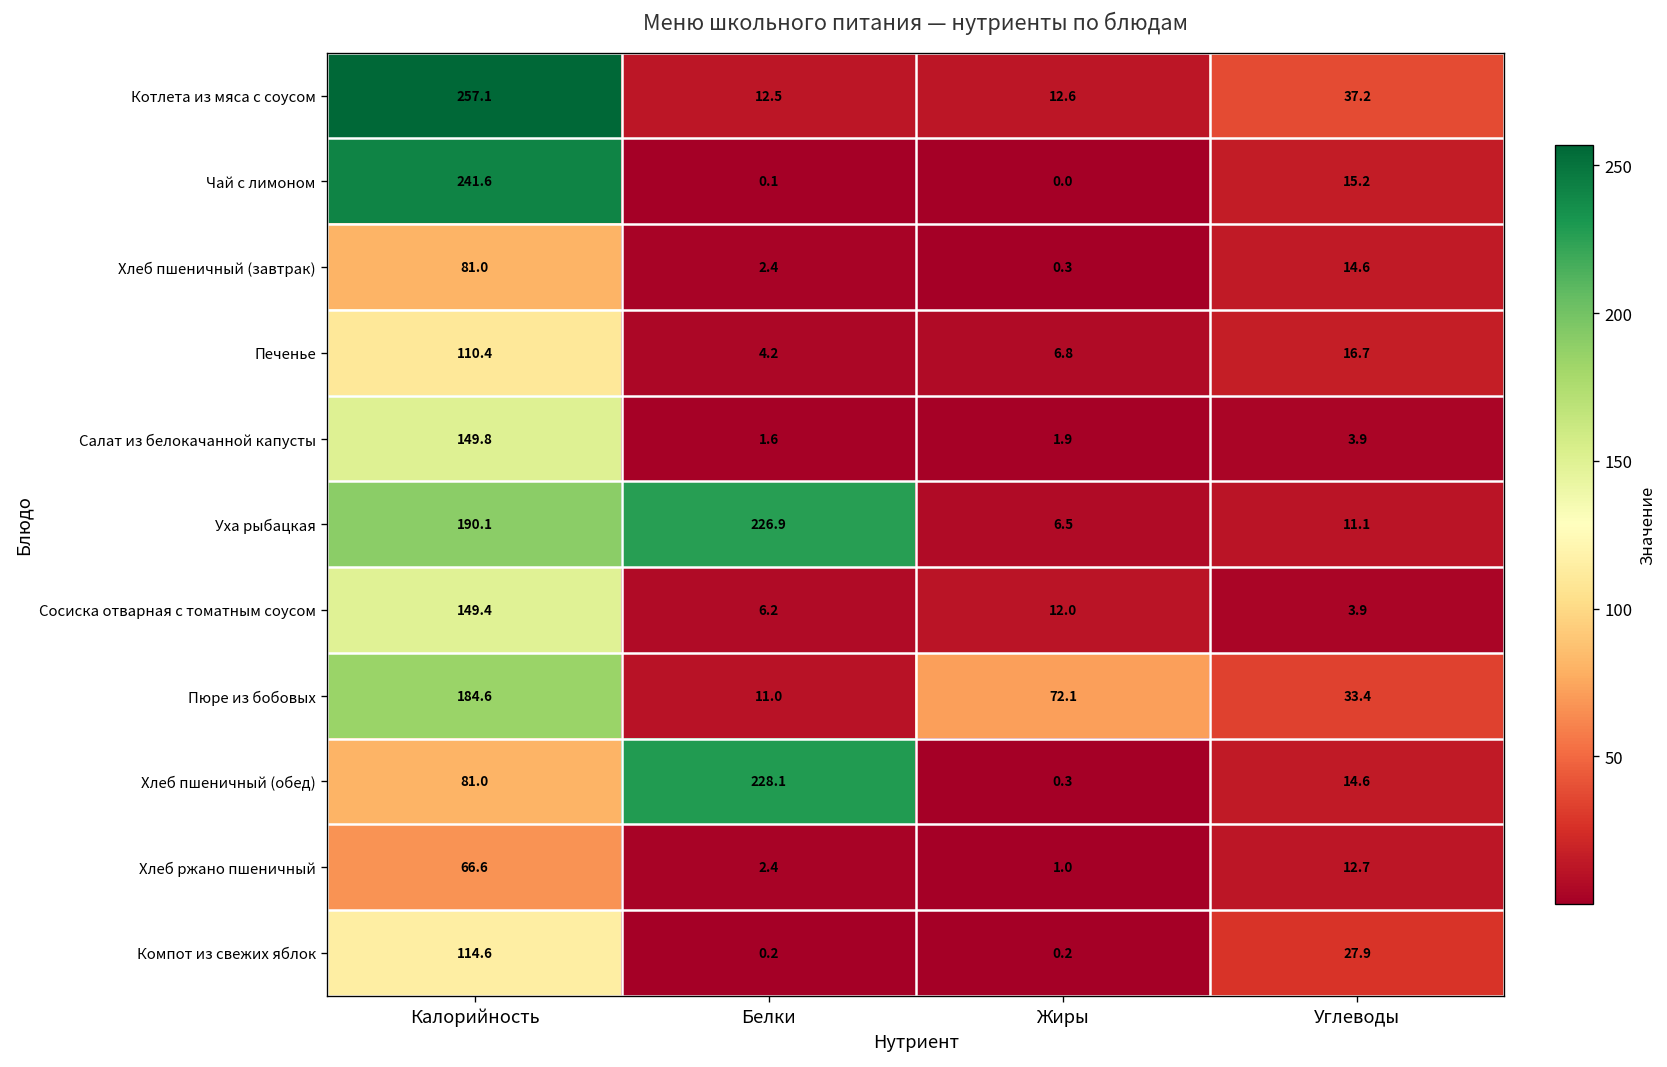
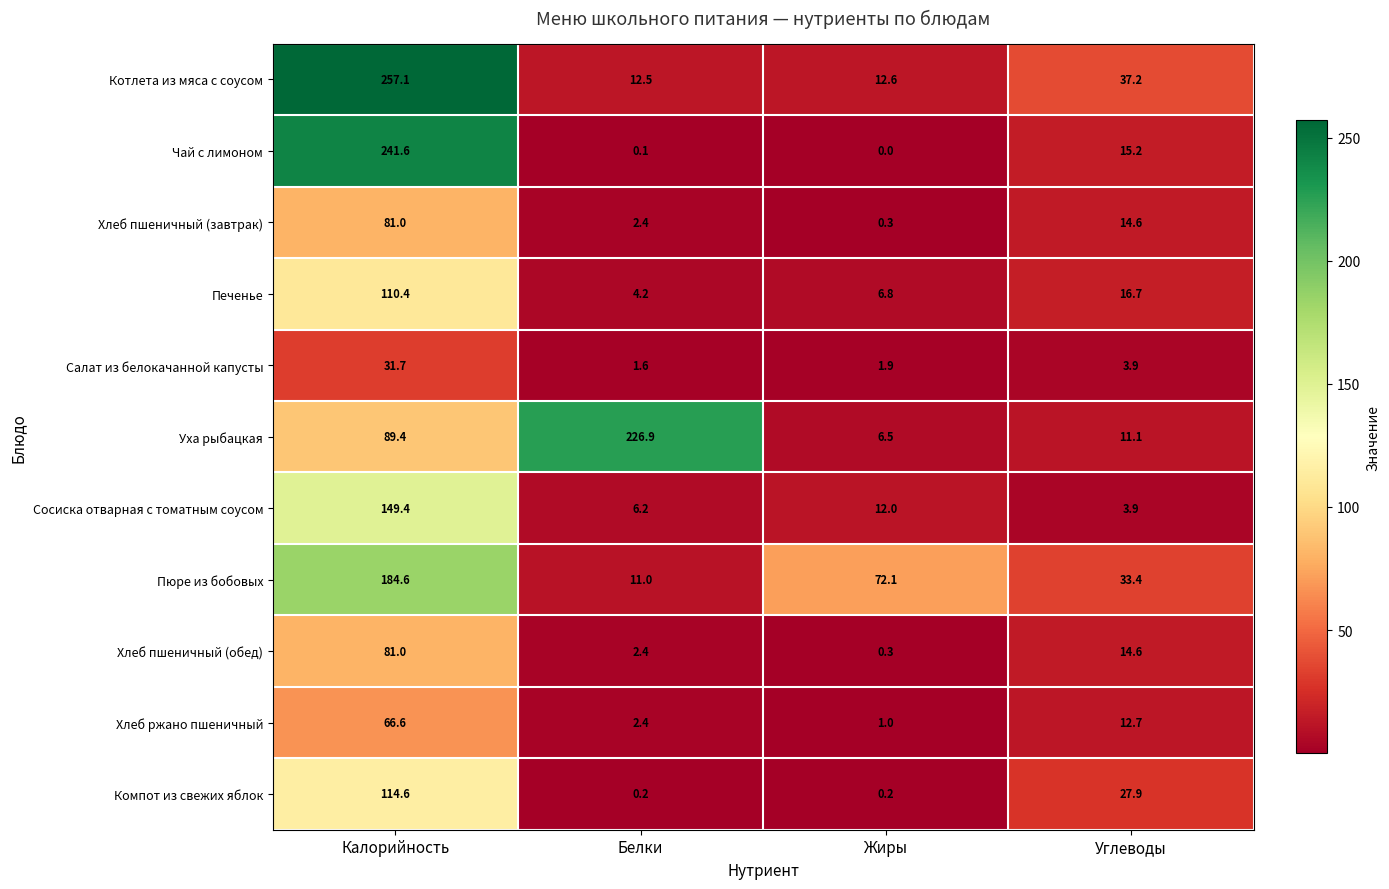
Салат из белокачанной капусты, Калорийность: 149.8 -> 31.7
Уха рыбацкая, Калорийность: 190.1 -> 89.4
Хлеб пшеничный (обед), Белки: 228.1 -> 2.4
